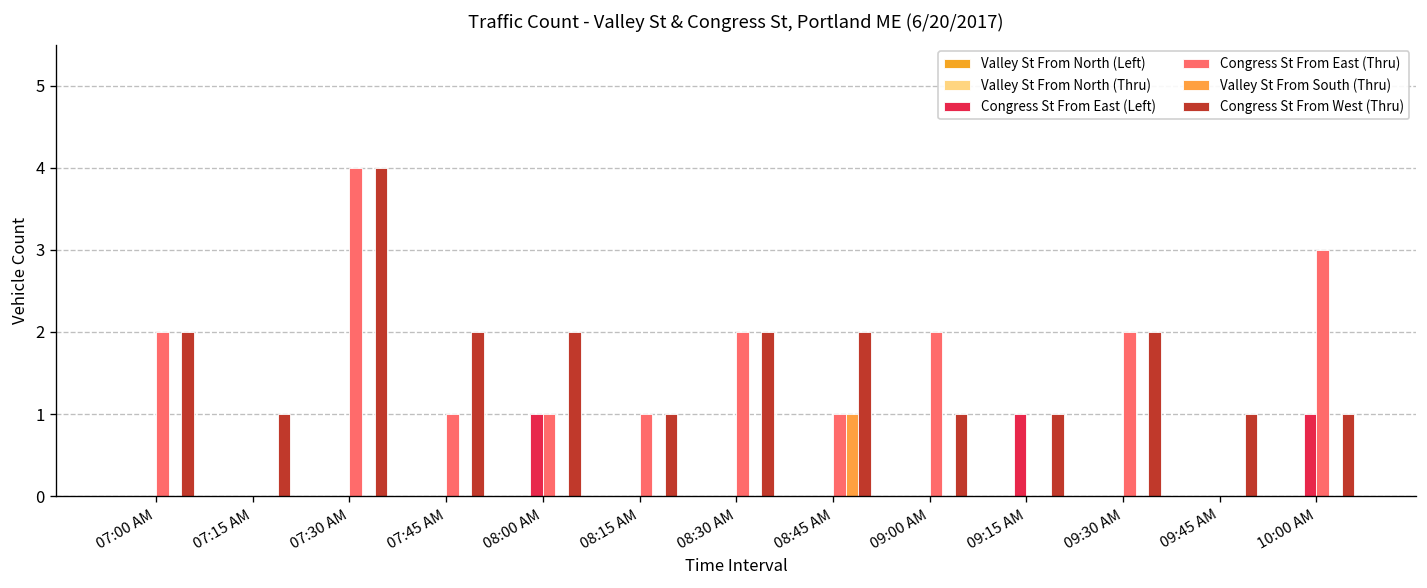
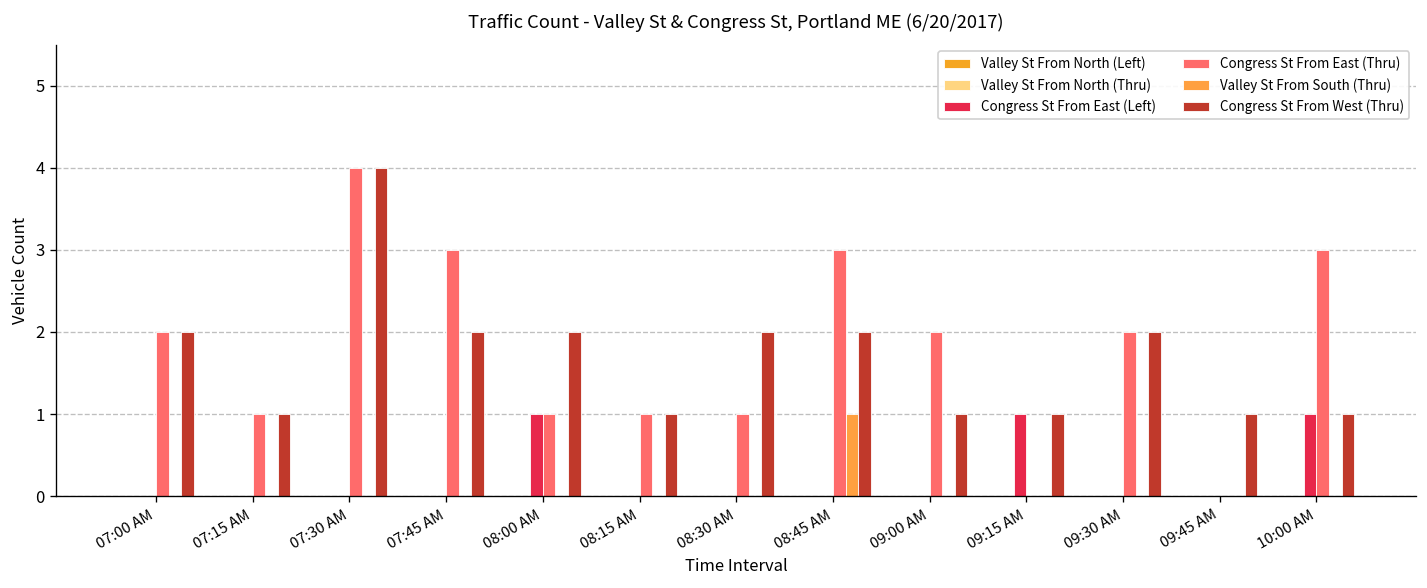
Congress St From East (Thru), 07:15 AM: 0 -> 1
Congress St From East (Thru), 07:45 AM: 1 -> 3
Congress St From East (Thru), 08:30 AM: 2 -> 1
Congress St From East (Thru), 08:45 AM: 1 -> 3
